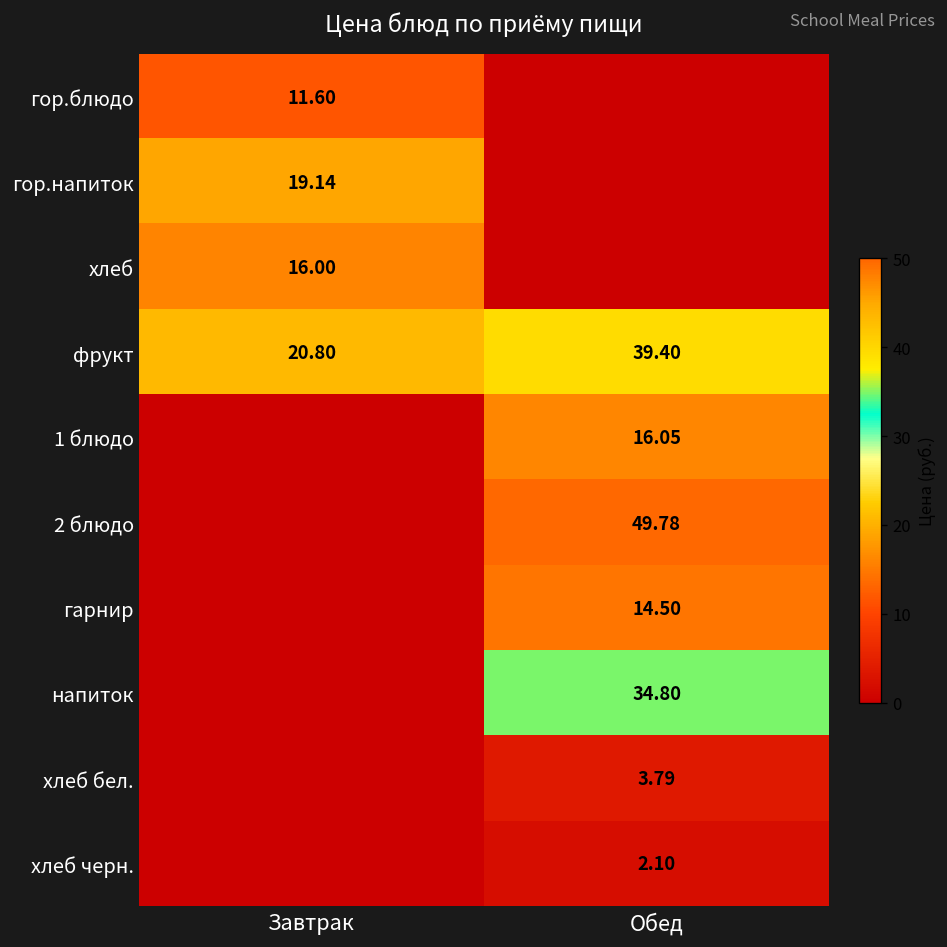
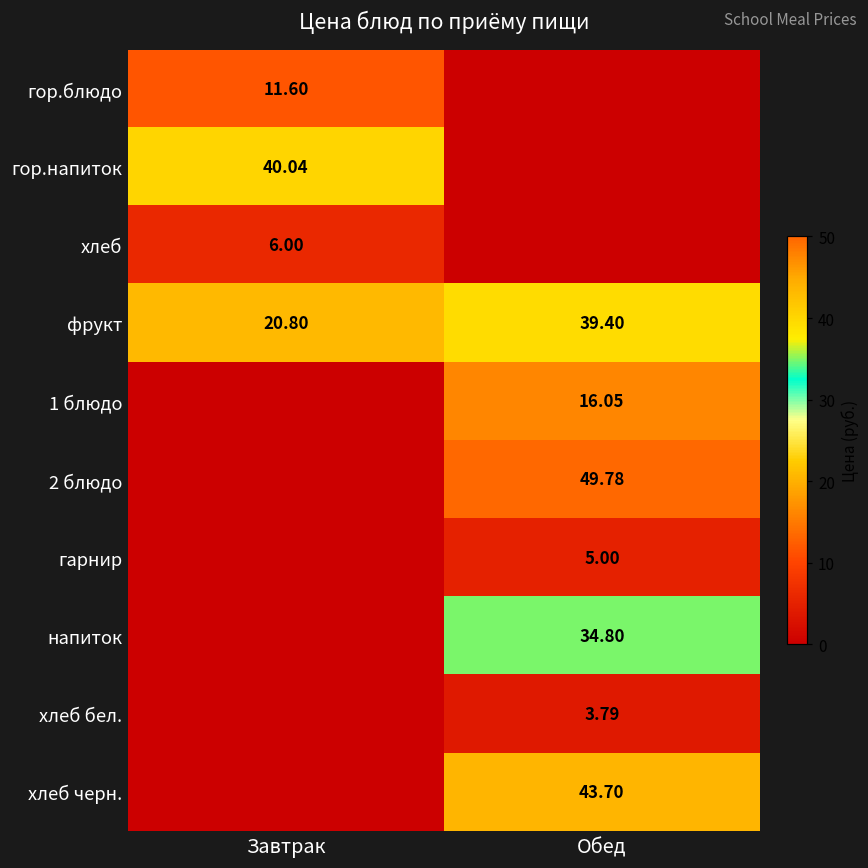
гор.напиток, Завтрак: 19.14 -> 40.04
хлеб, Завтрак: 16.00 -> 6.00
гарнир, Обед: 14.50 -> 5.00
хлеб черн., Обед: 2.10 -> 43.70
